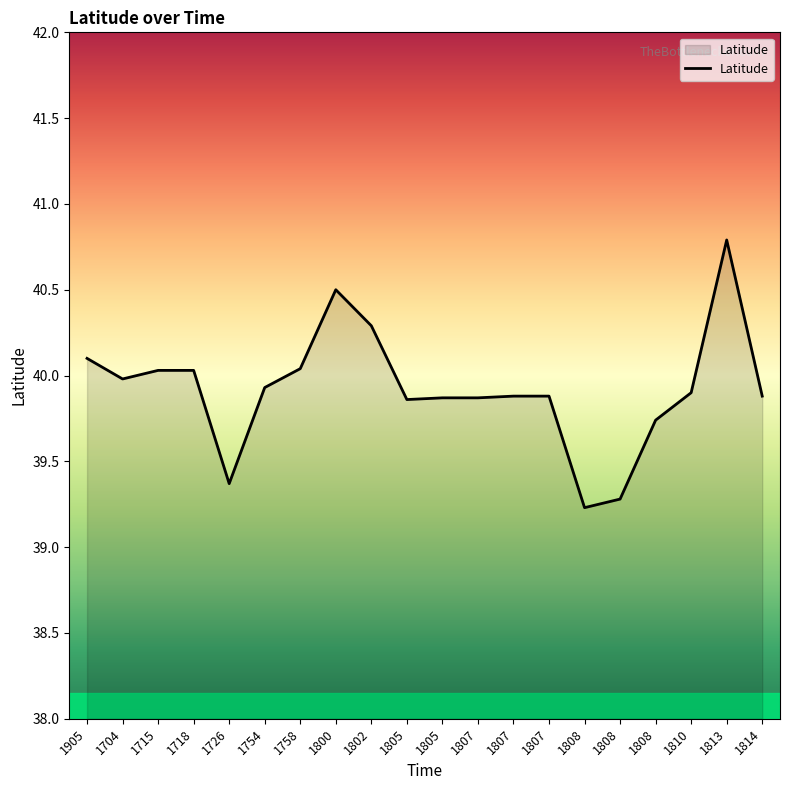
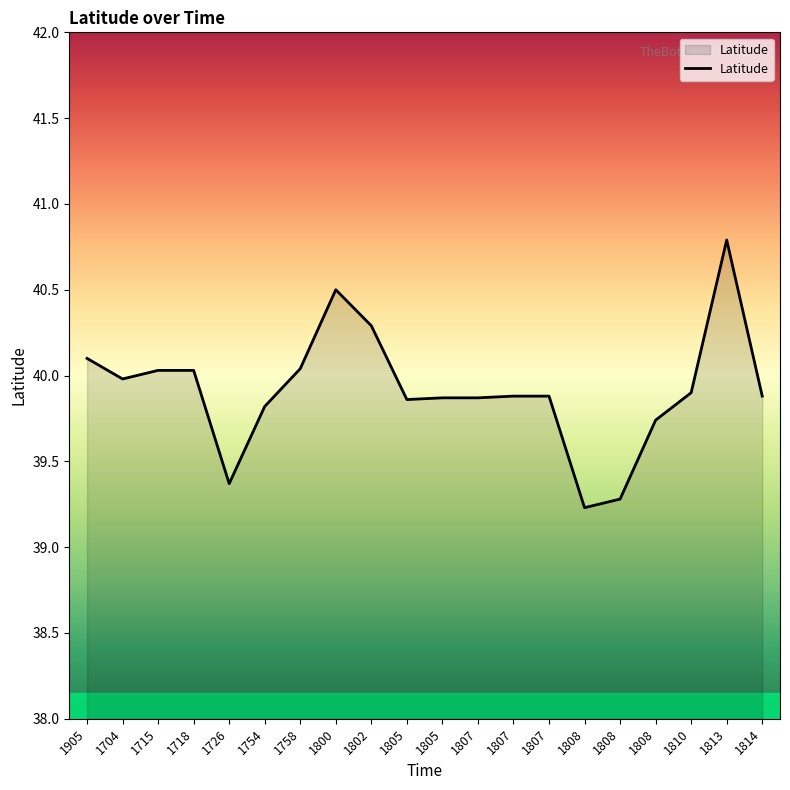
1754: 39.93 -> 39.82
